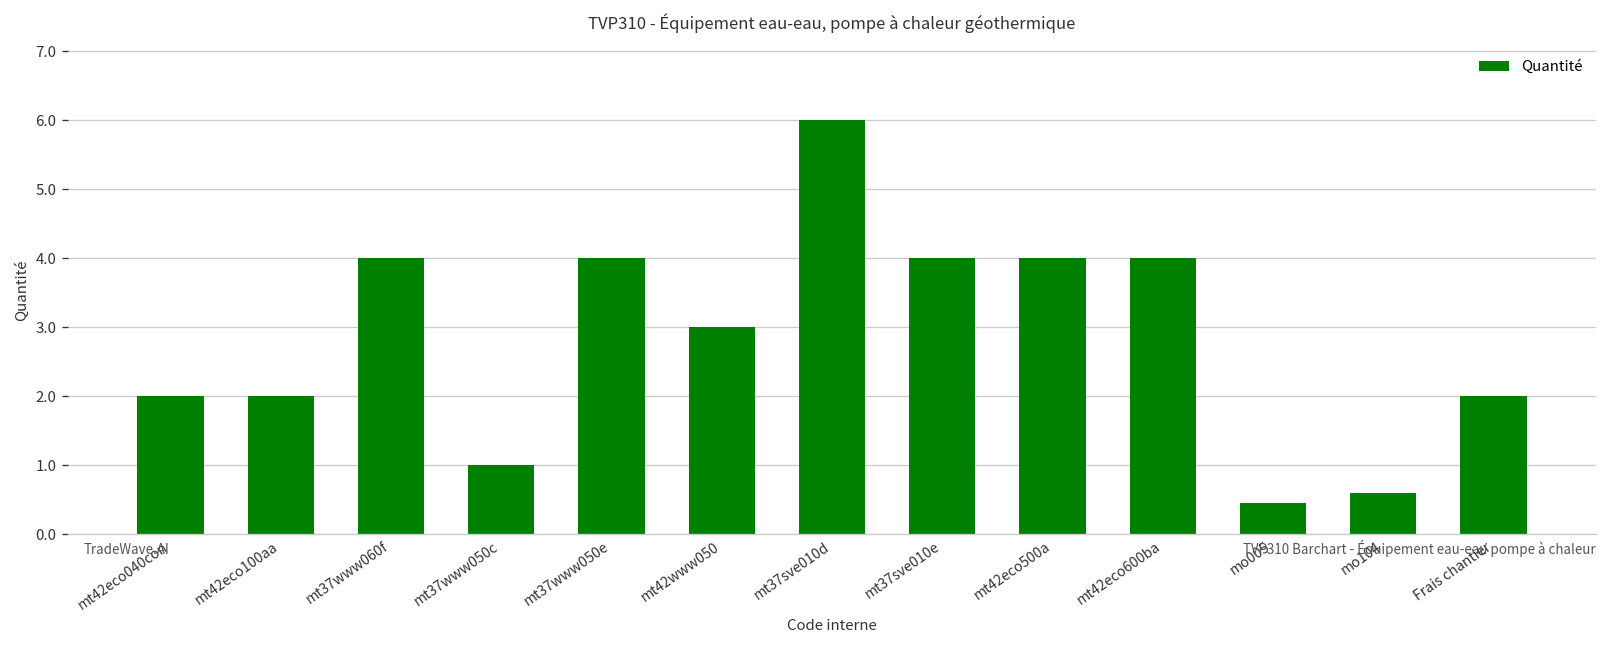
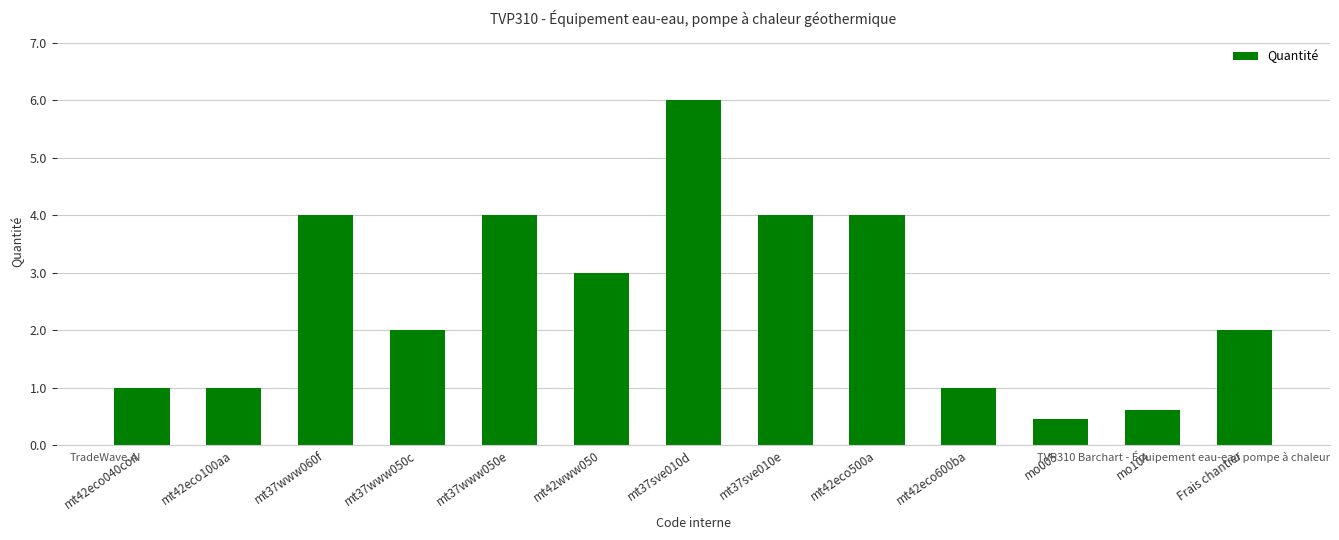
mt42eco040con: 2 -> 1
mt42eco100aa: 2 -> 1
mt37www050c: 1 -> 2
mt42eco600ba: 4 -> 1
